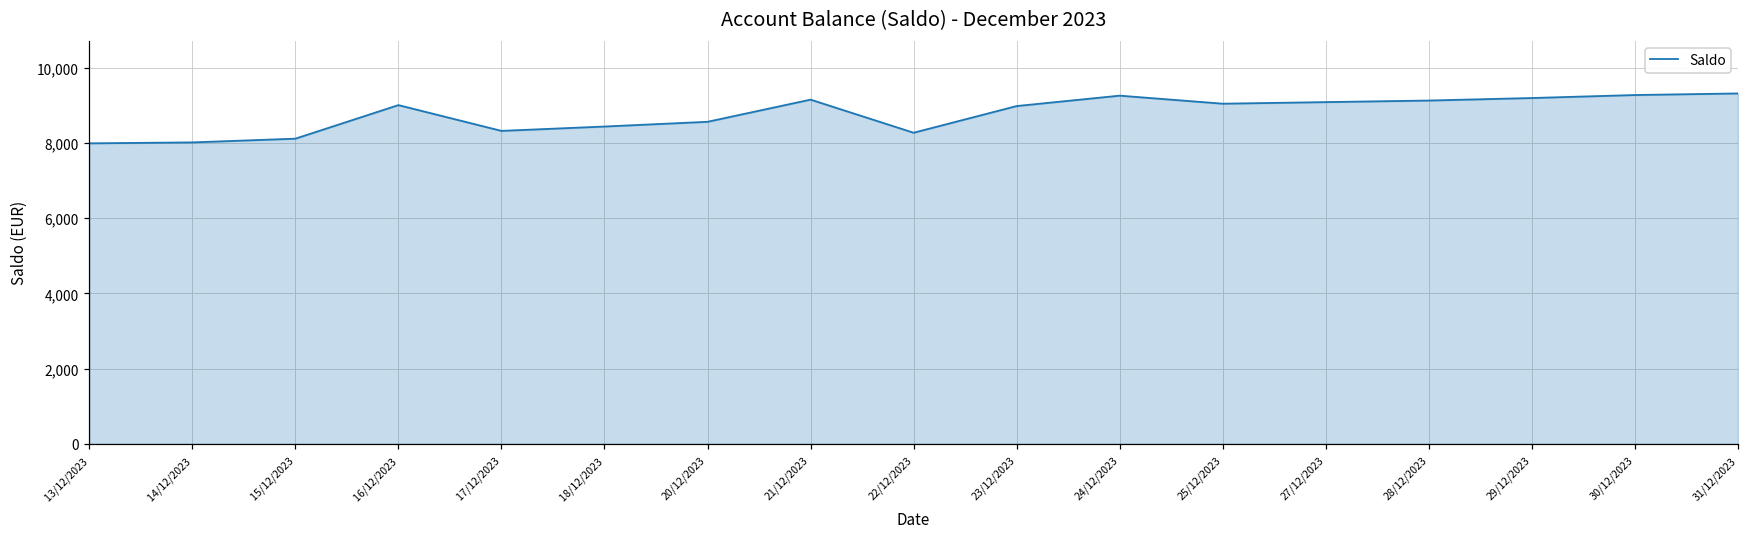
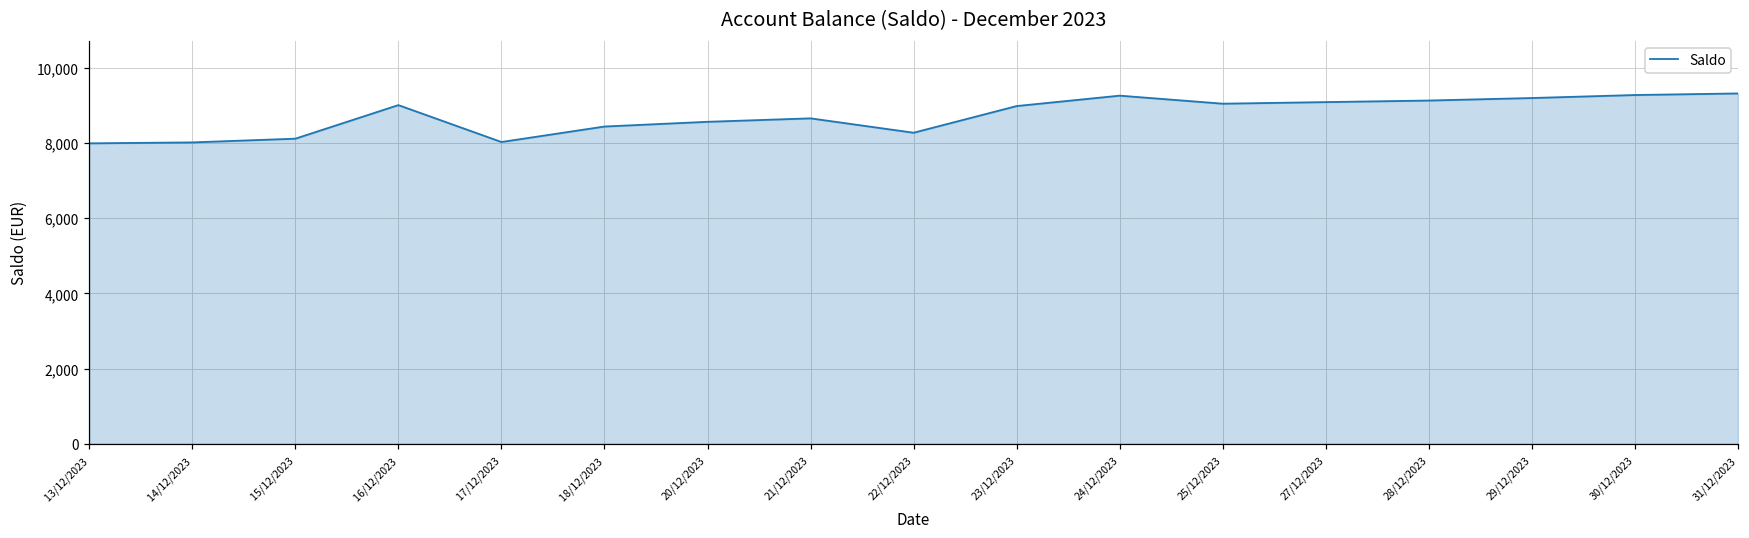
17/12/2023: 8,300 -> 8,000
21/12/2023: 9,100 -> 8,600
